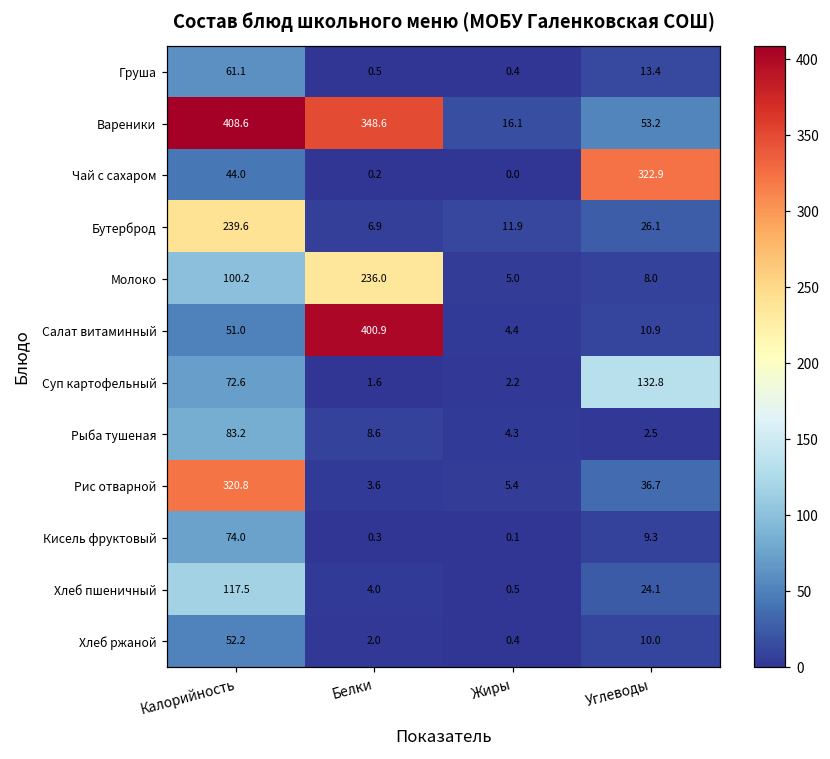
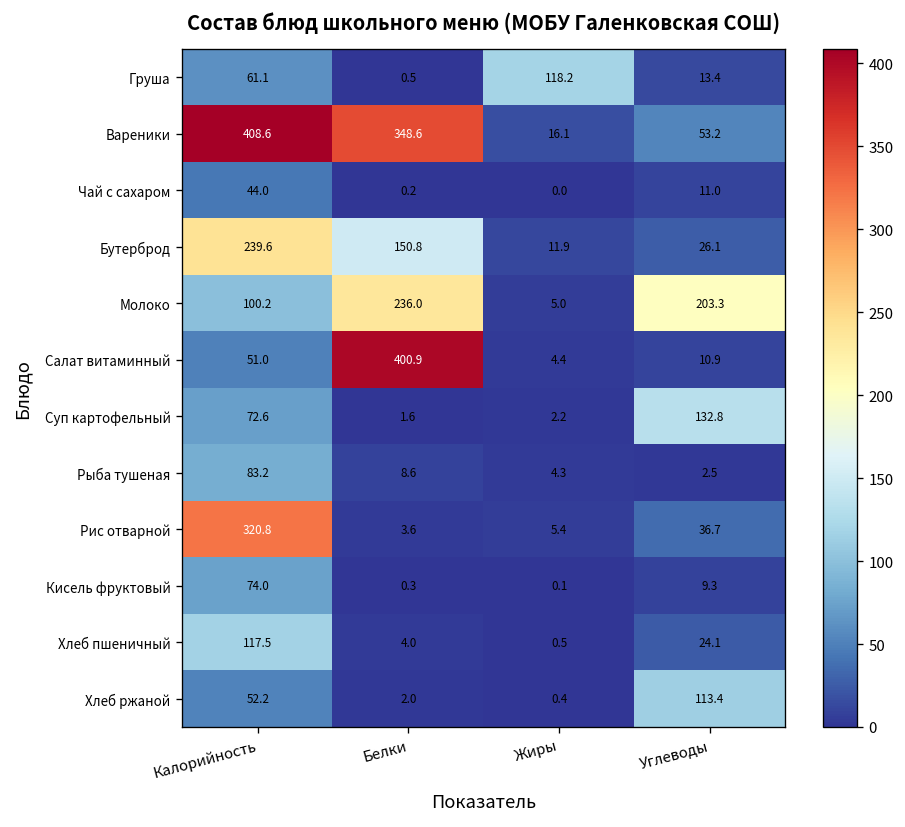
Груша, Жиры: 0.4 -> 118.2
Чай с сахаром, Углеводы: 322.9 -> 11.0
Бутерброд, Белки: 6.9 -> 150.8
Молоко, Углеводы: 8.0 -> 203.3
Хлеб ржаной, Углеводы: 10.0 -> 113.4
